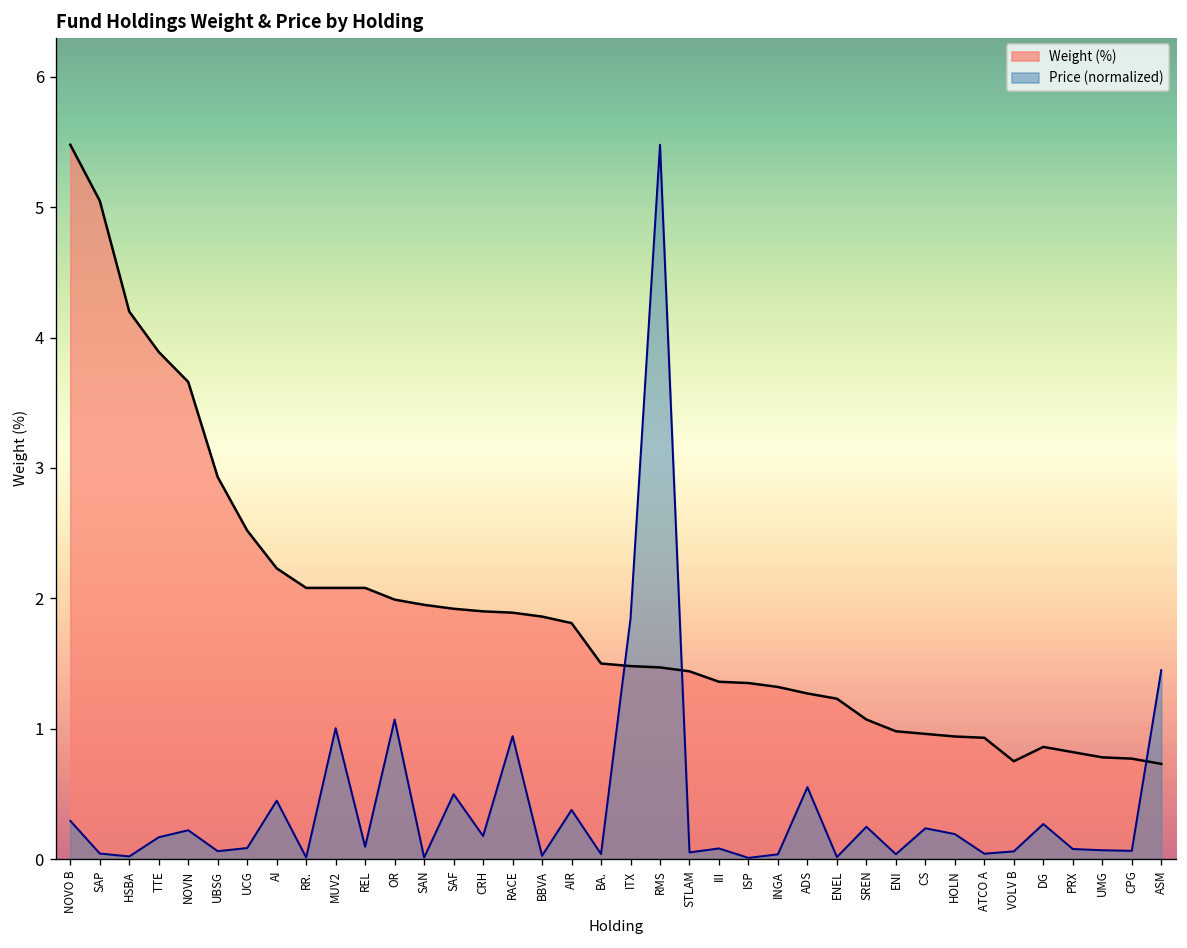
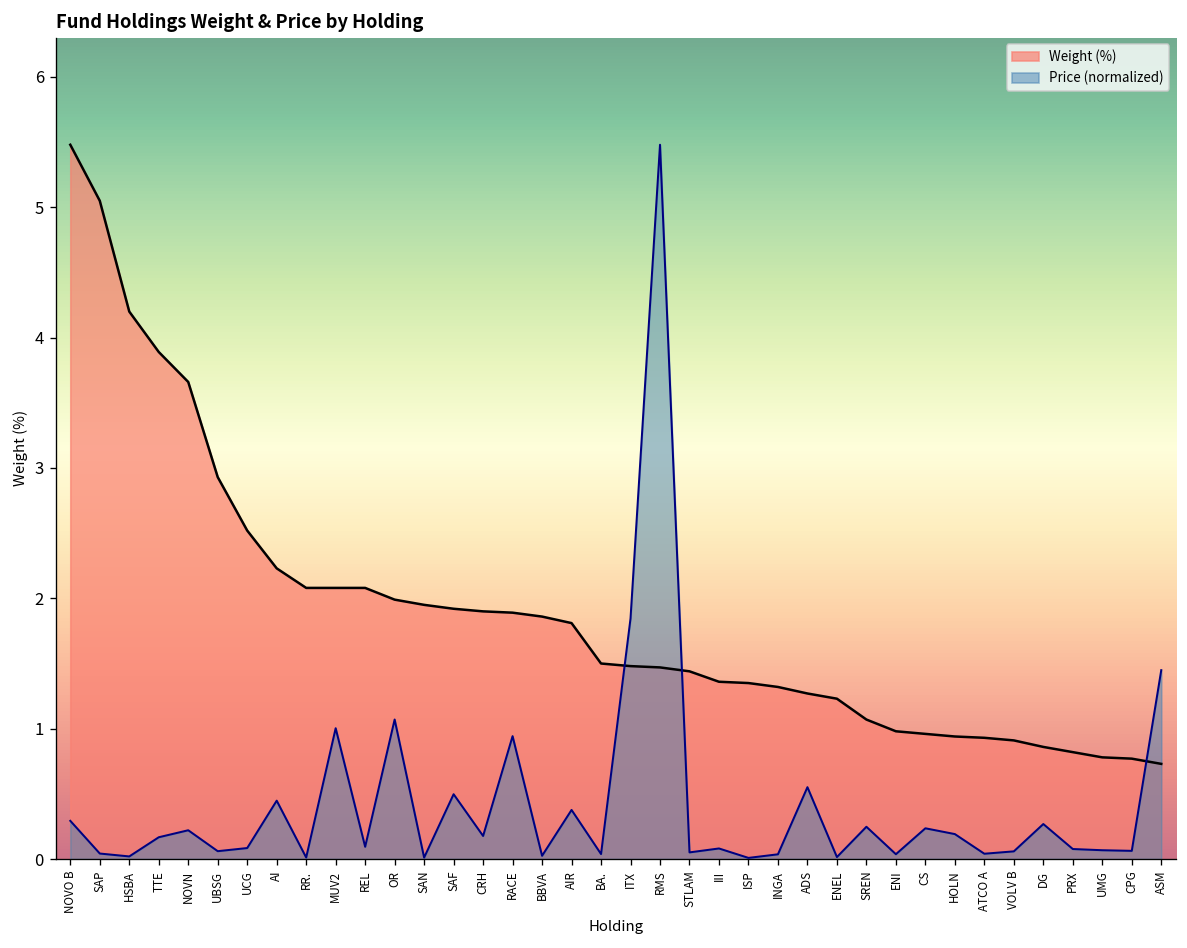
Weight (%), VOLV B: 0.75 -> 0.91
